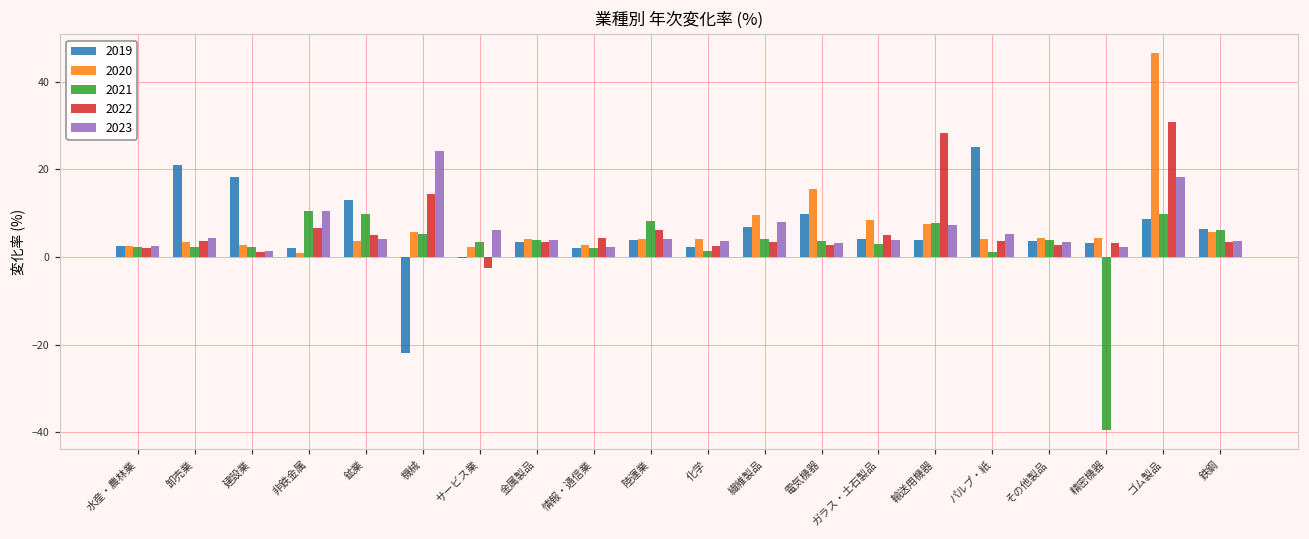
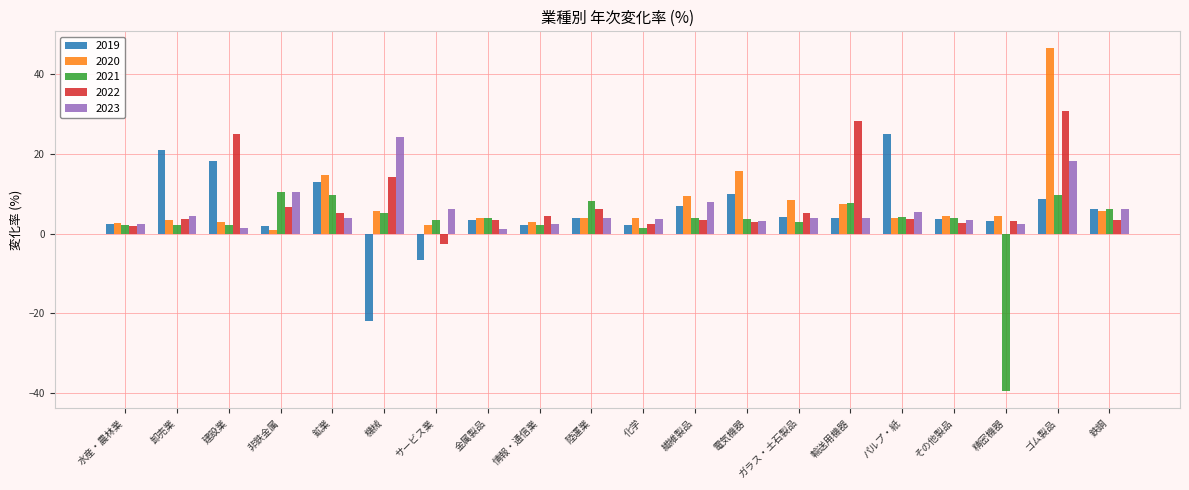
2022, 建設業: 1 -> 25
2020, 鉱業: 4 -> 15
2019, サービス業: 0 -> -7
2023, 金属製品: 4 -> 1
2023, 輸送用機器: 7 -> 4
2021, パルプ・紙: 1 -> 4
2023, 鉄鋼: 4 -> 6
